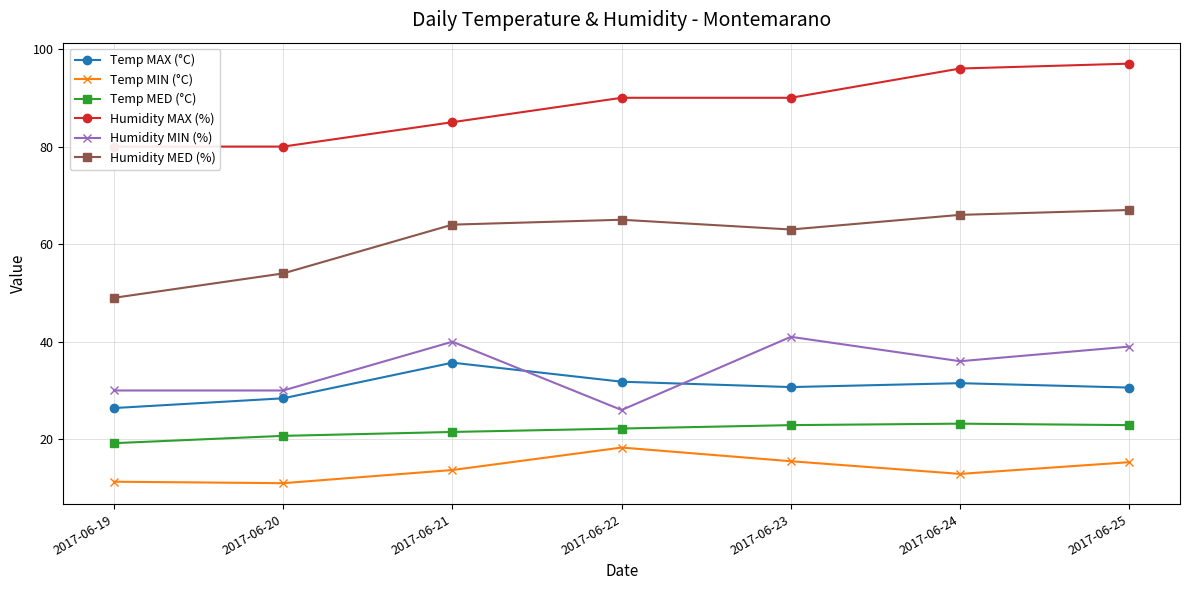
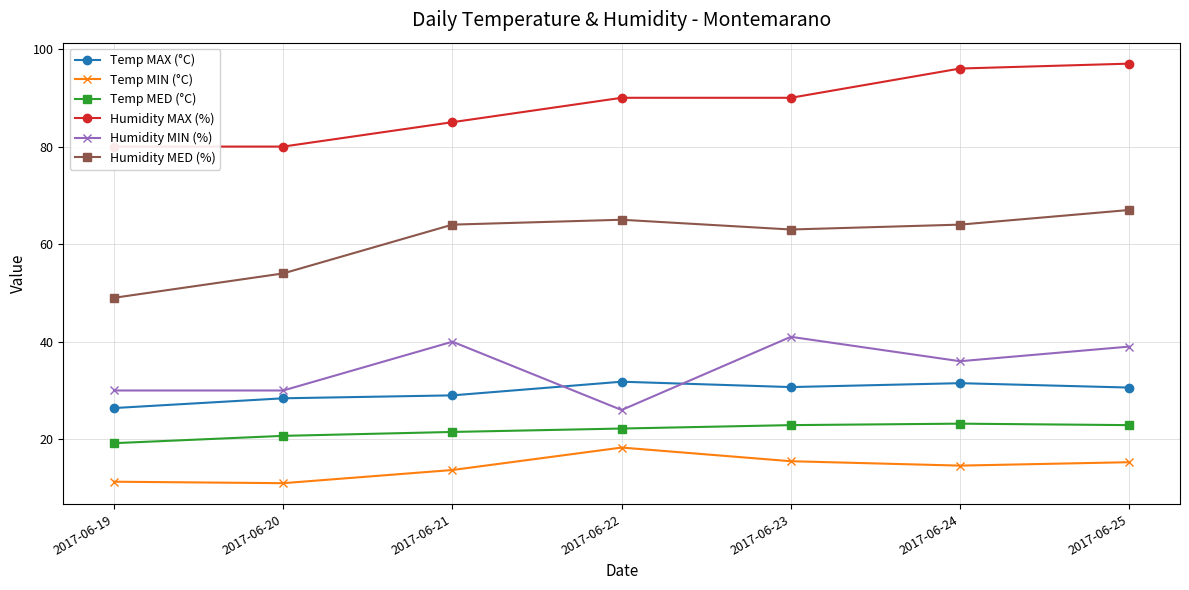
Temp MAX (°C), 2017-06-21: 36 -> 29
Temp MIN (°C), 2017-06-24: 13 -> 15
Humidity MED (%), 2017-06-24: 66 -> 64
